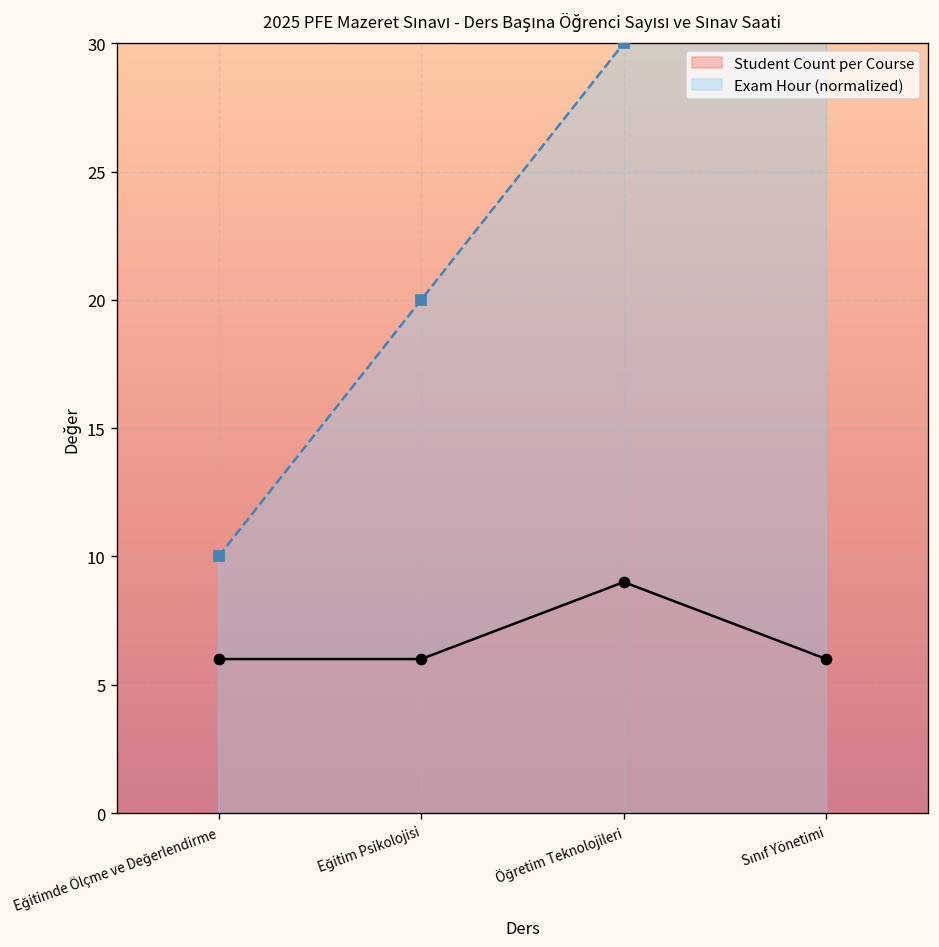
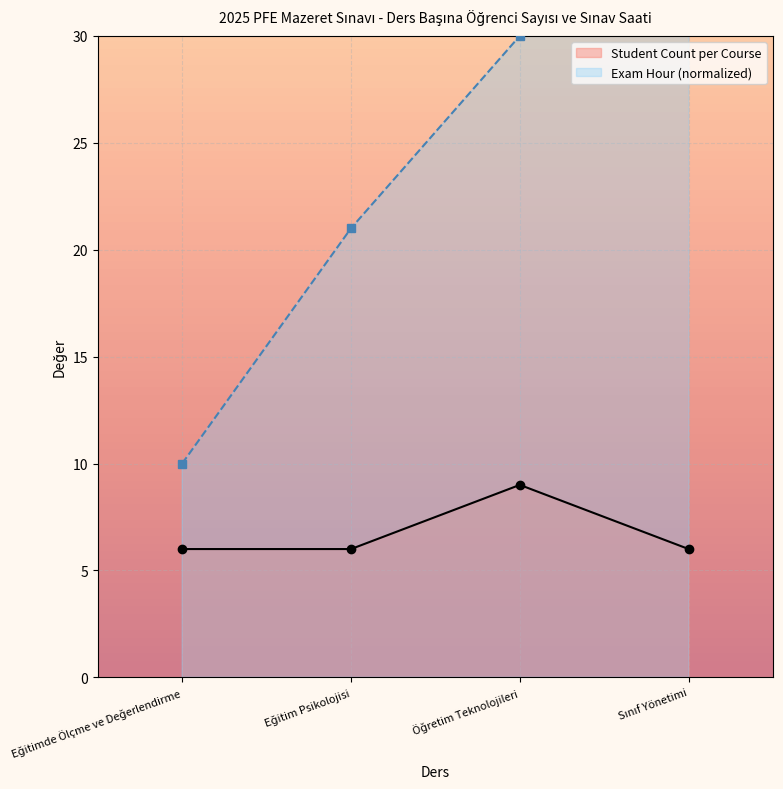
Exam Hour (normalized), Eğitim Psikolojisi: 20.0 -> 21.0
